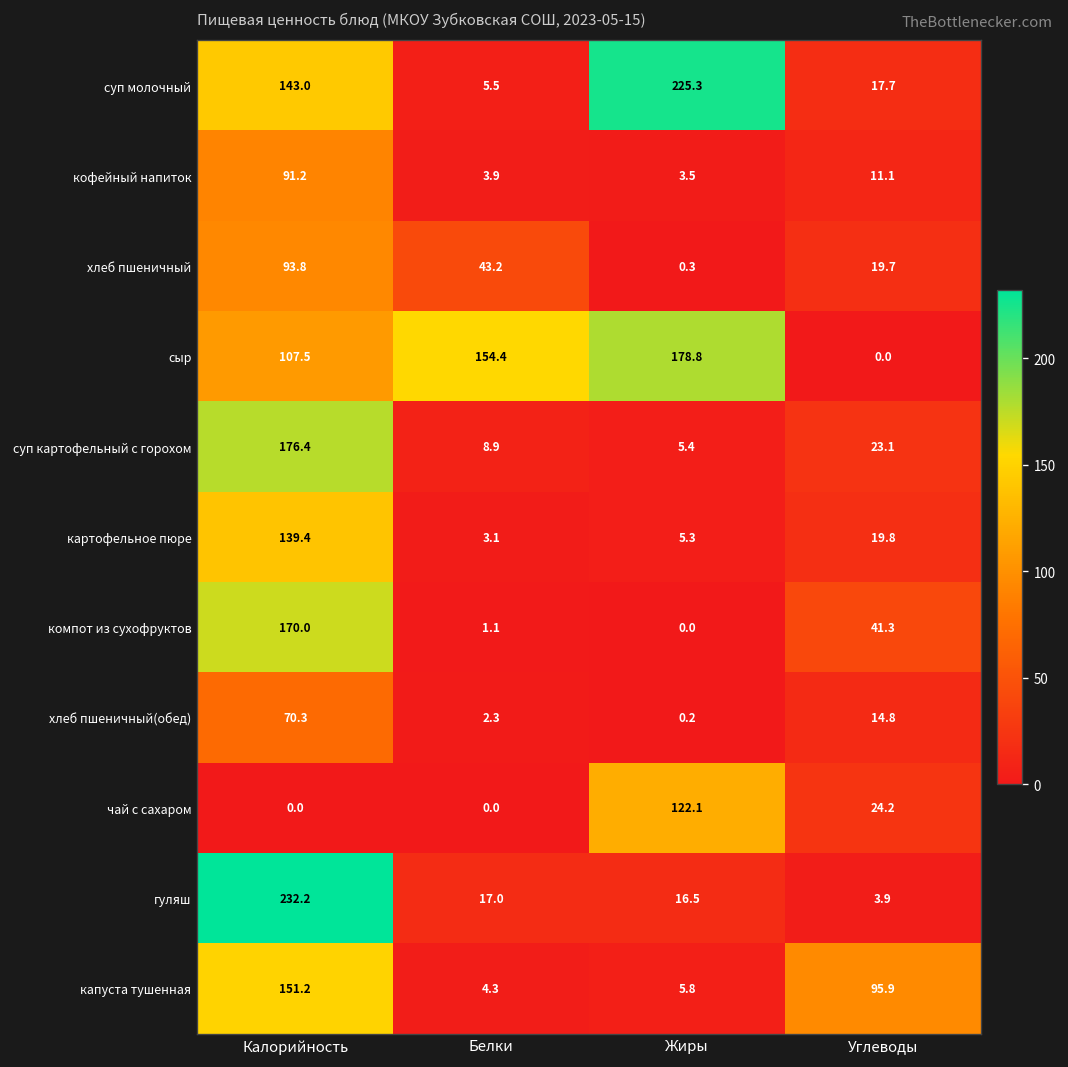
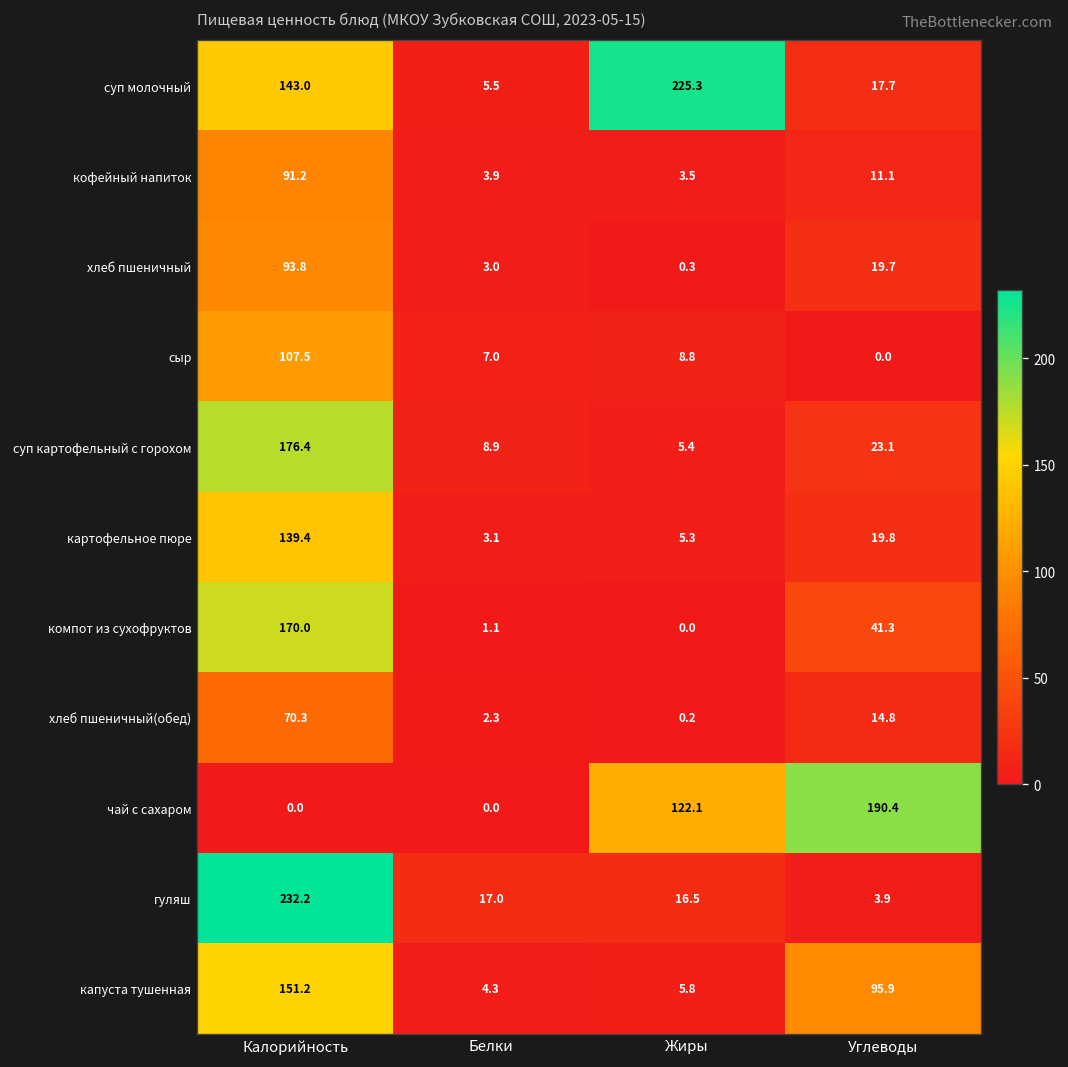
хлеб пшеничный, Белки: 43.2 -> 3.0
сыр, Белки: 154.4 -> 7.0
сыр, Жиры: 178.8 -> 8.8
чай с сахаром, Углеводы: 24.2 -> 190.4
